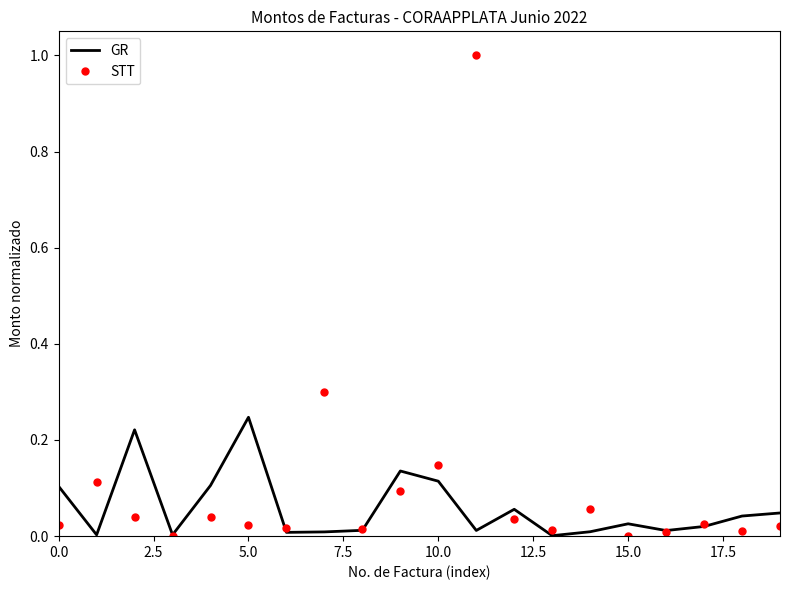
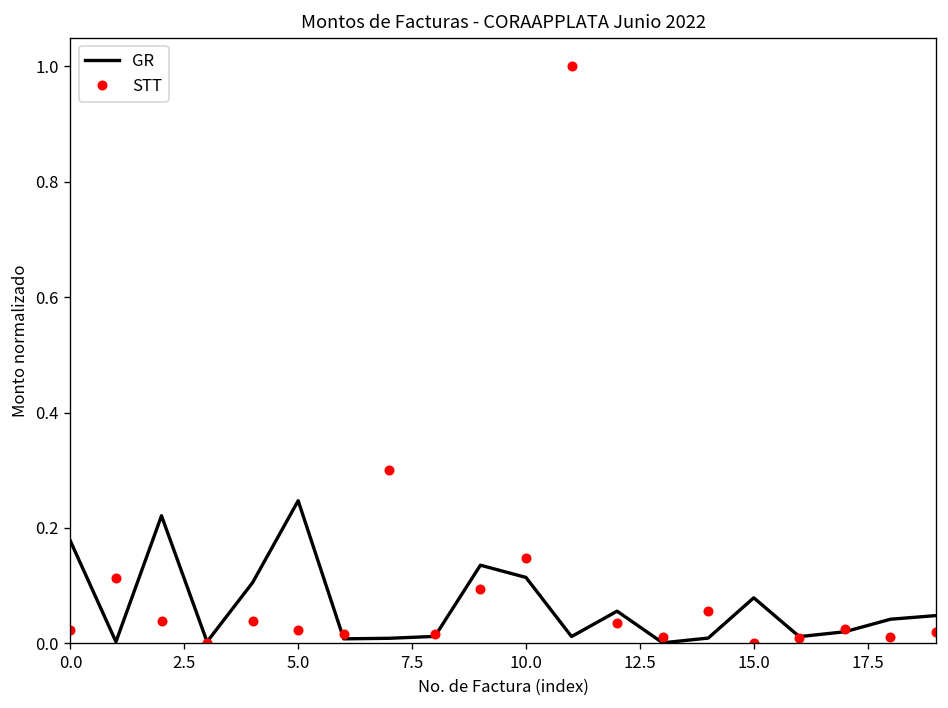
GR, 0.0: 0.10 -> 0.18
GR, 15.0: 0.03 -> 0.08
